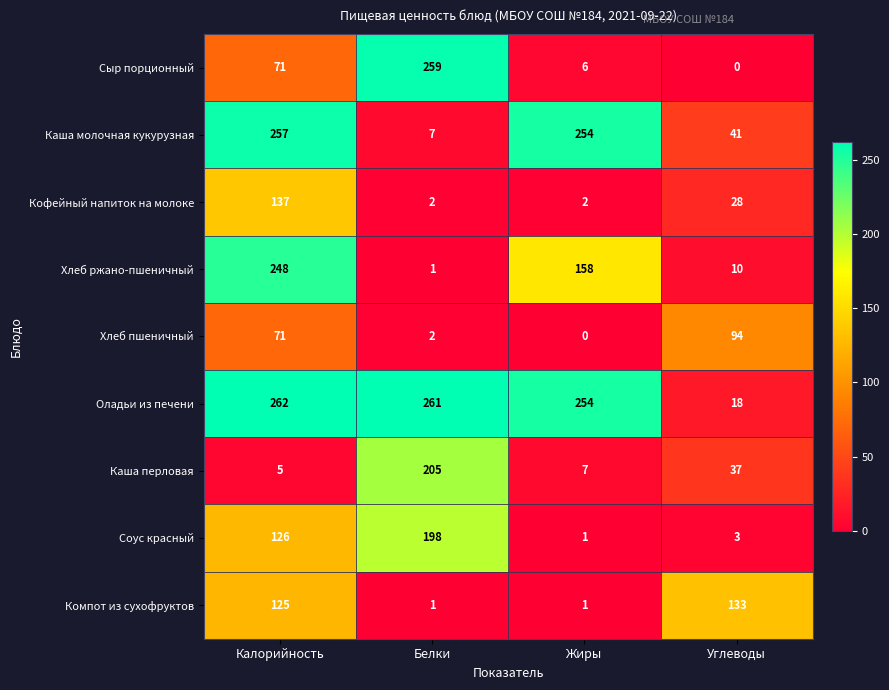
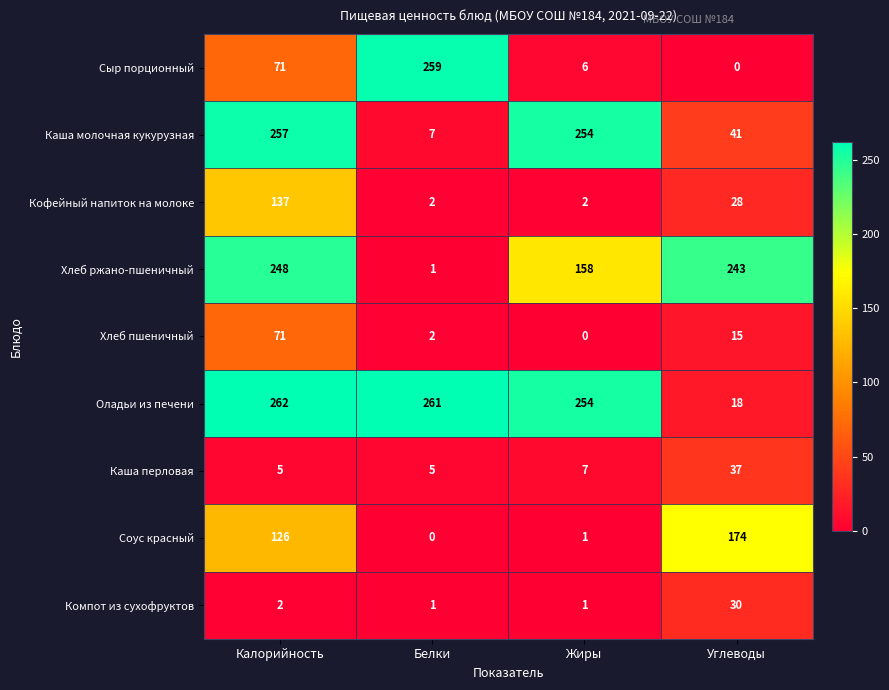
Хлеб ржано-пшеничный, Углеводы: 10 -> 243
Хлеб пшеничный, Углеводы: 94 -> 15
Каша перловая, Белки: 205 -> 5
Соус красный, Белки: 198 -> 0
Соус красный, Углеводы: 3 -> 174
Компот из сухофруктов, Калорийность: 125 -> 2
Компот из сухофруктов, Углеводы: 133 -> 30
